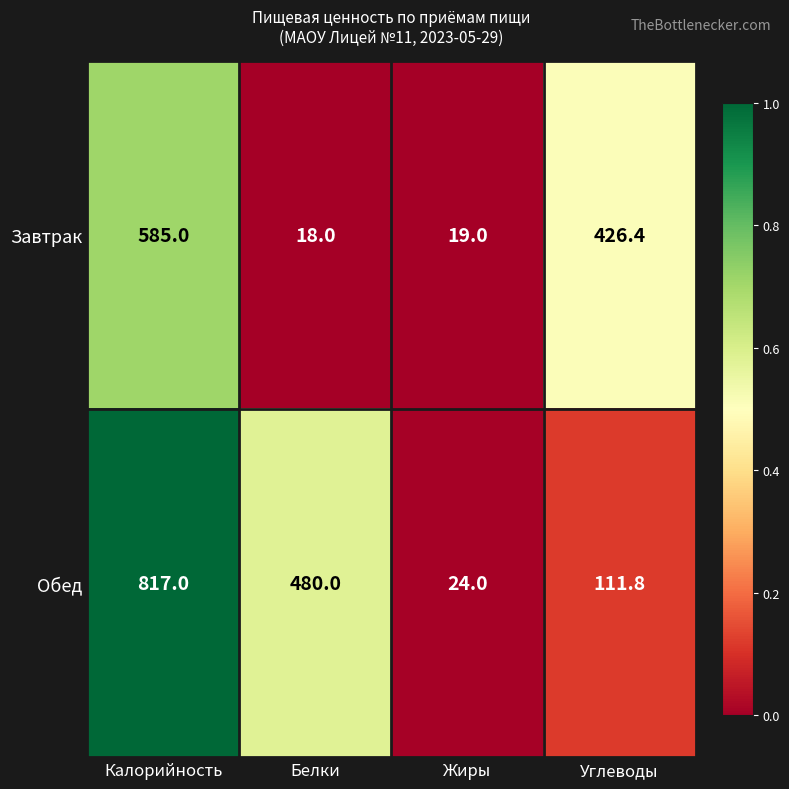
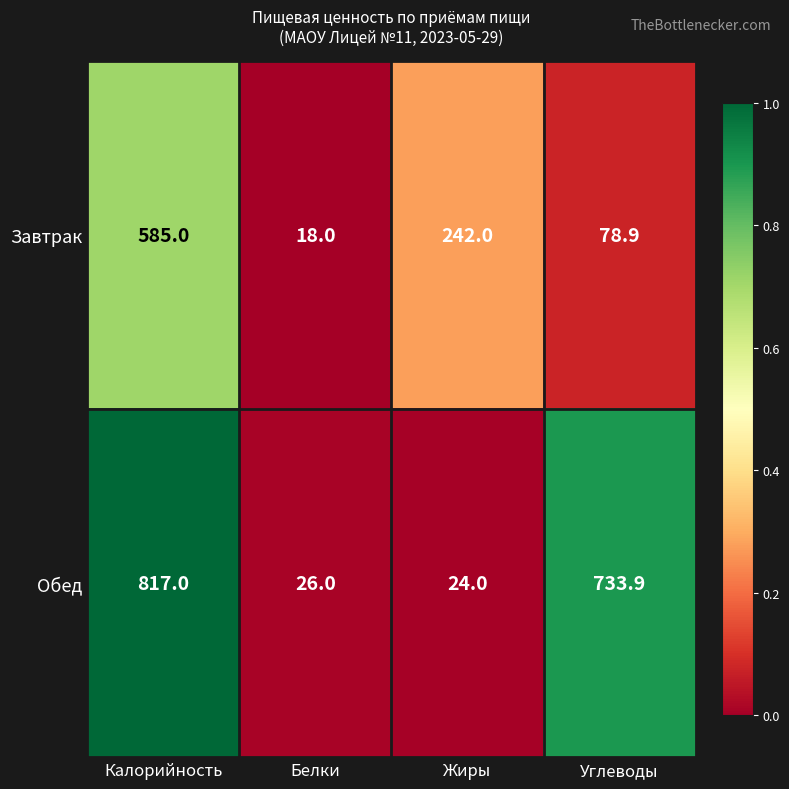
Завтрак, Жиры: 19.0 -> 242.0
Завтрак, Углеводы: 426.4 -> 78.9
Обед, Белки: 480.0 -> 26.0
Обед, Углеводы: 111.8 -> 733.9
